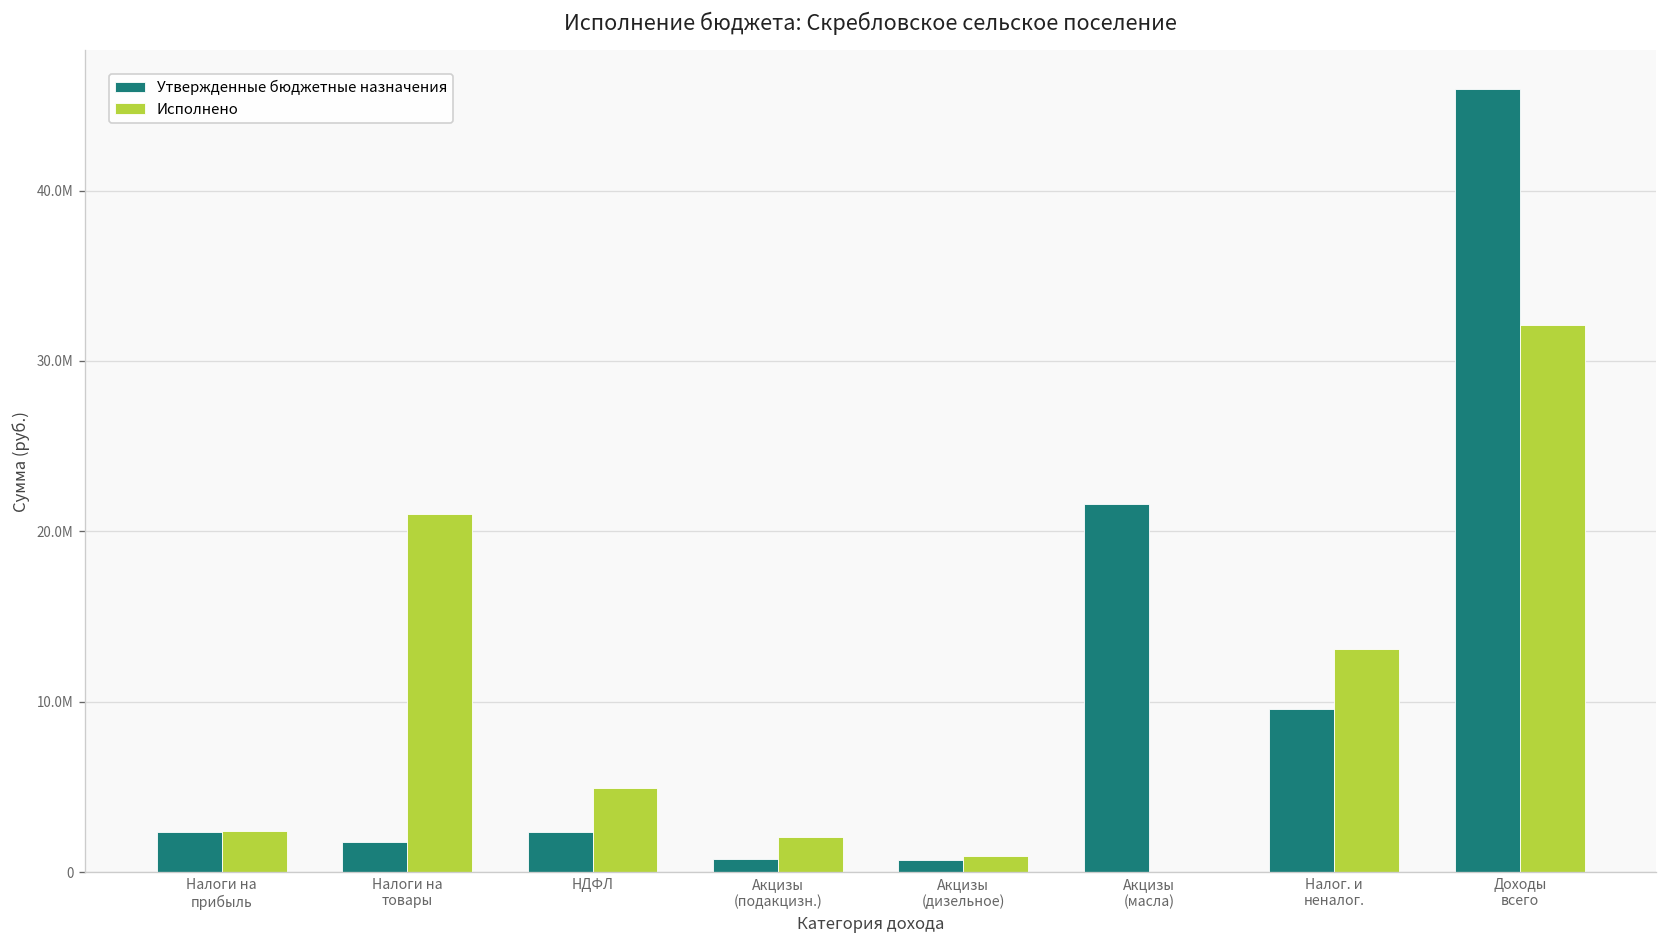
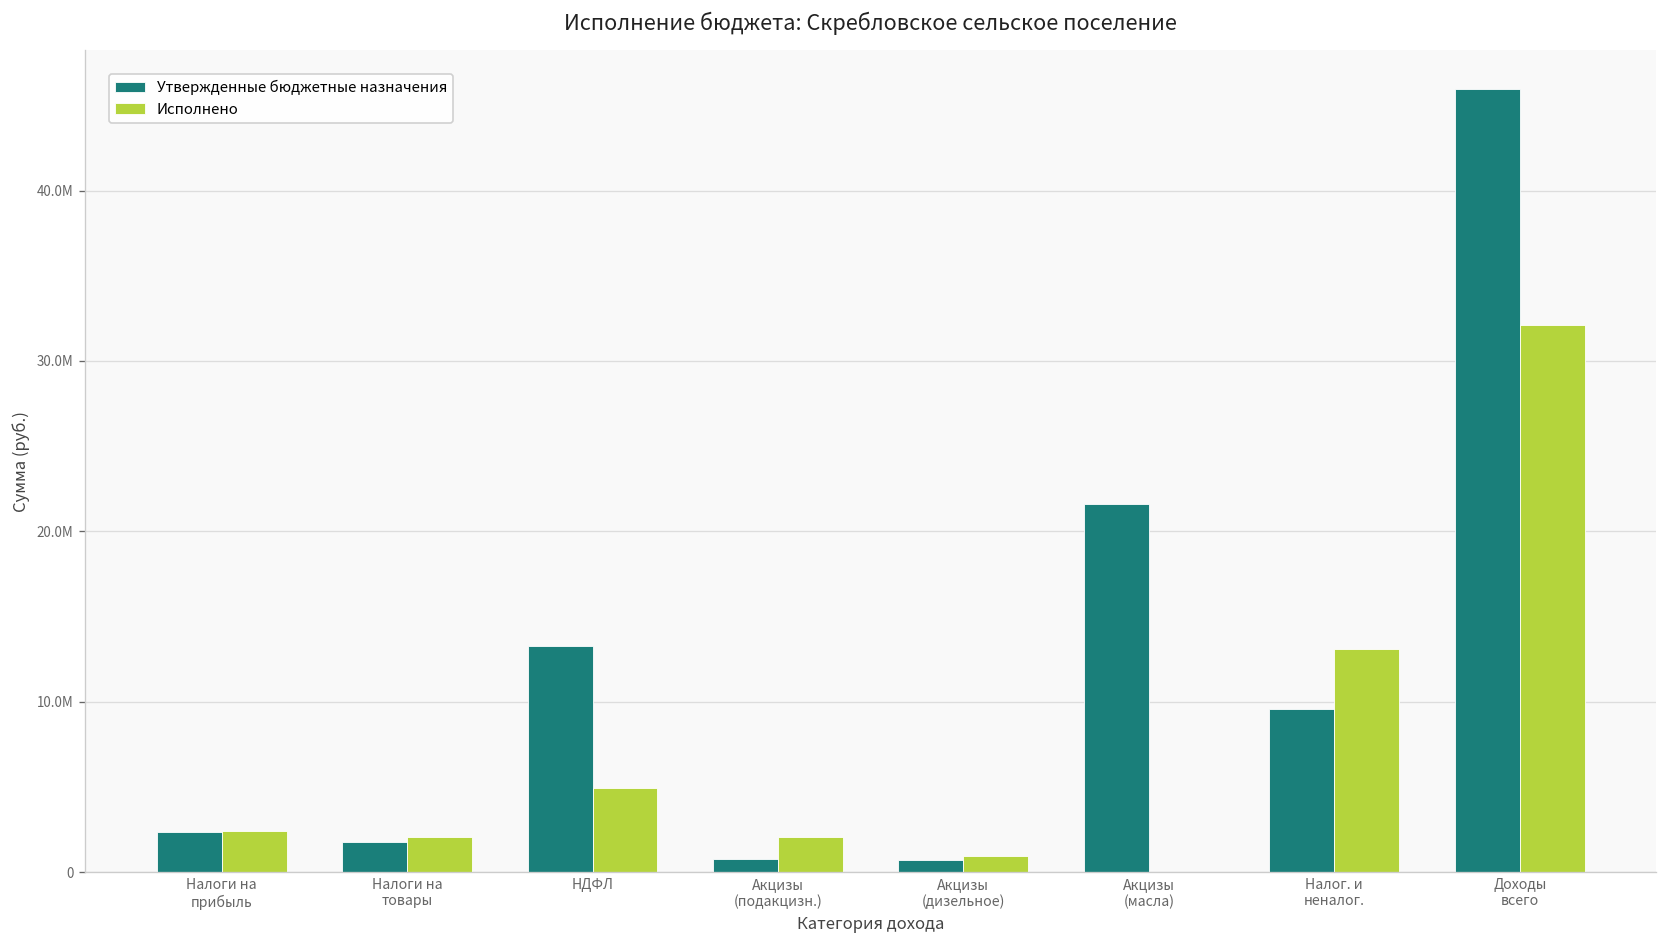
Исполнено, Налоги на товары: 21000000 -> 2000000
Утвержденные бюджетные назначения, НДФЛ: 2400000 -> 13300000
